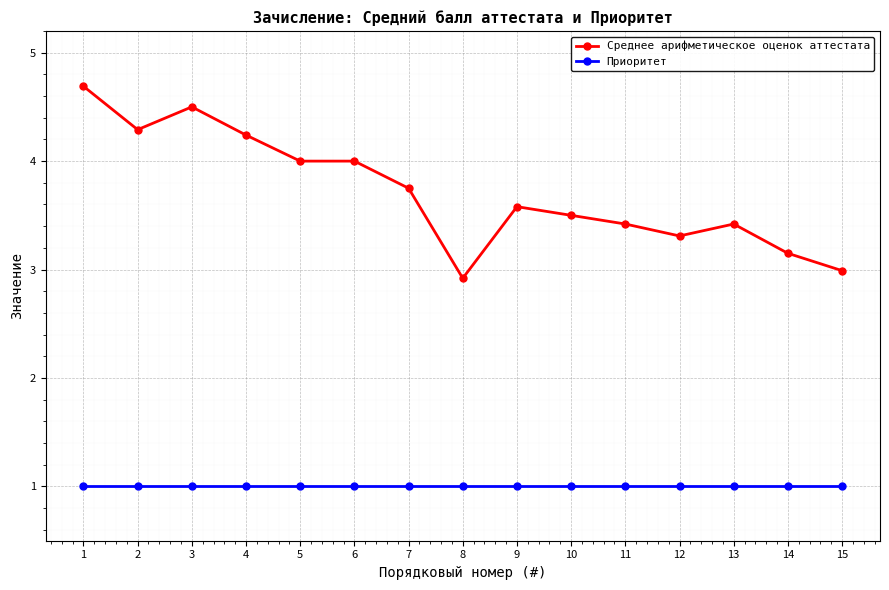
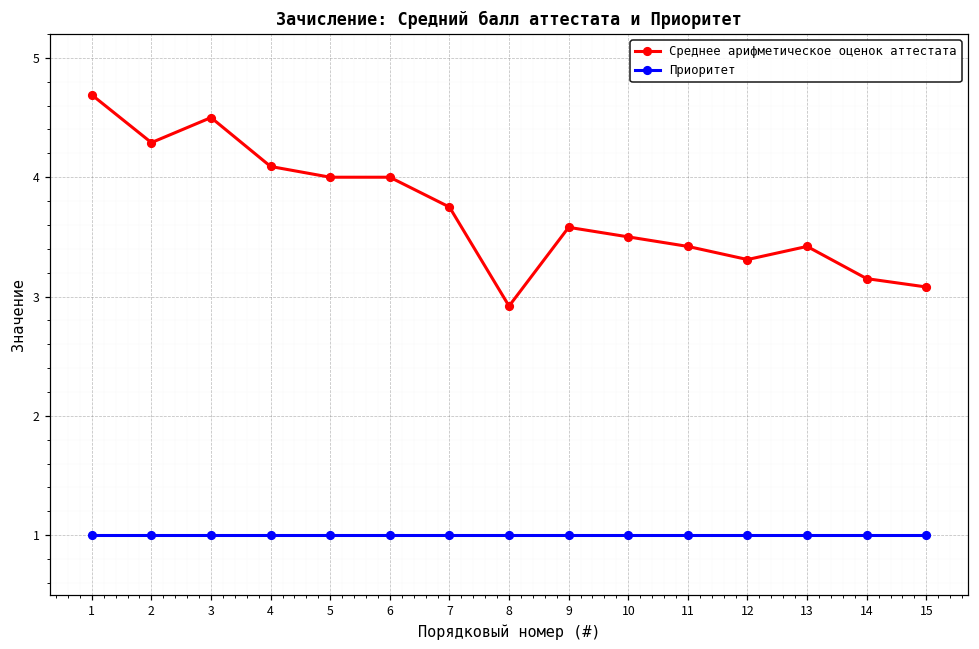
Среднее арифметическое оценок аттестата, 4: 4.24 -> 4.09
Среднее арифметическое оценок аттестата, 15: 2.99 -> 3.08
